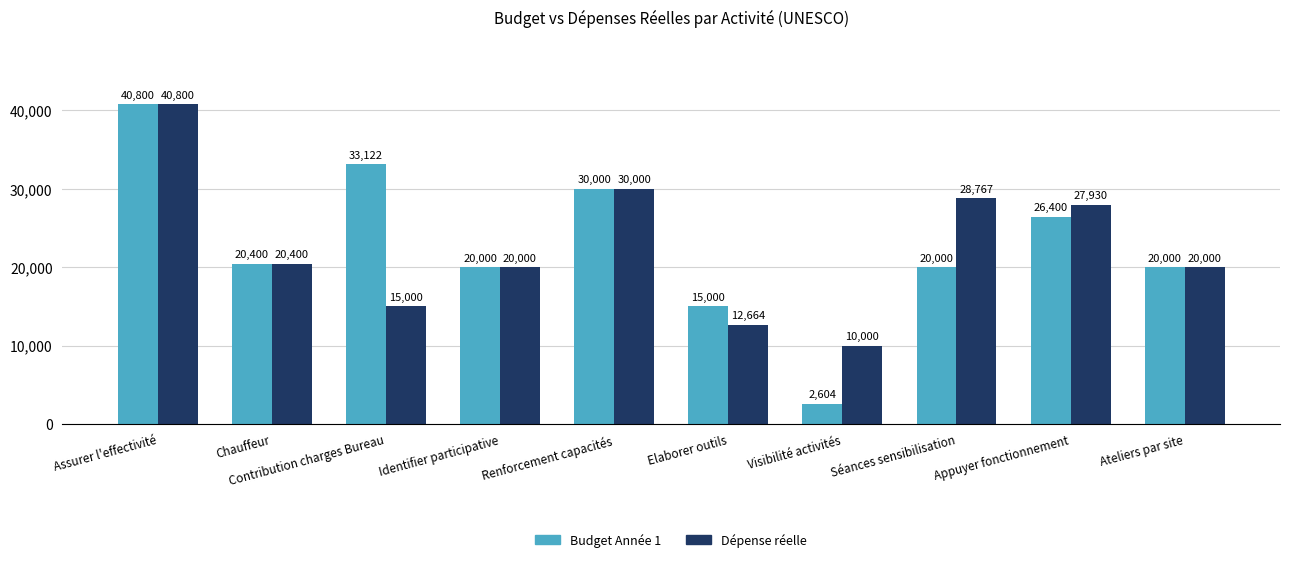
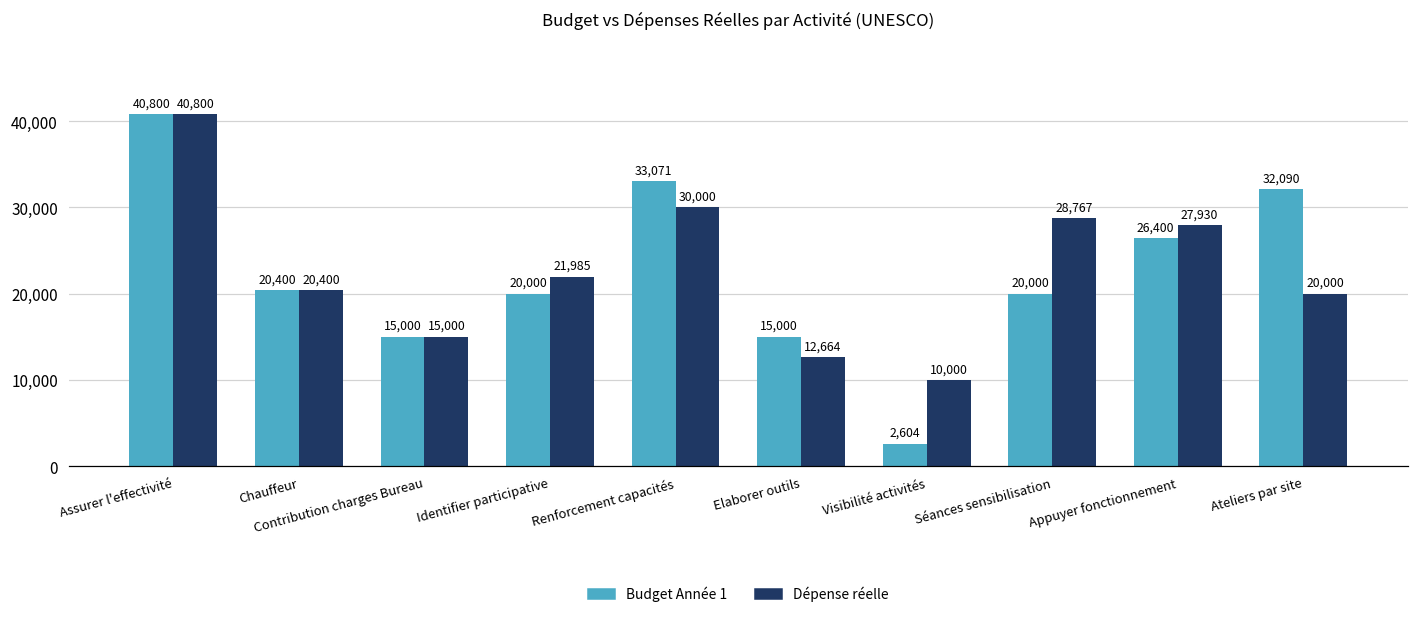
Budget Année 1, Contribution charges Bureau: 33,122 -> 15,000
Dépense réelle, Identifier participative: 20,000 -> 21,985
Budget Année 1, Renforcement capacités: 30,000 -> 33,071
Budget Année 1, Ateliers par site: 20,000 -> 32,090
